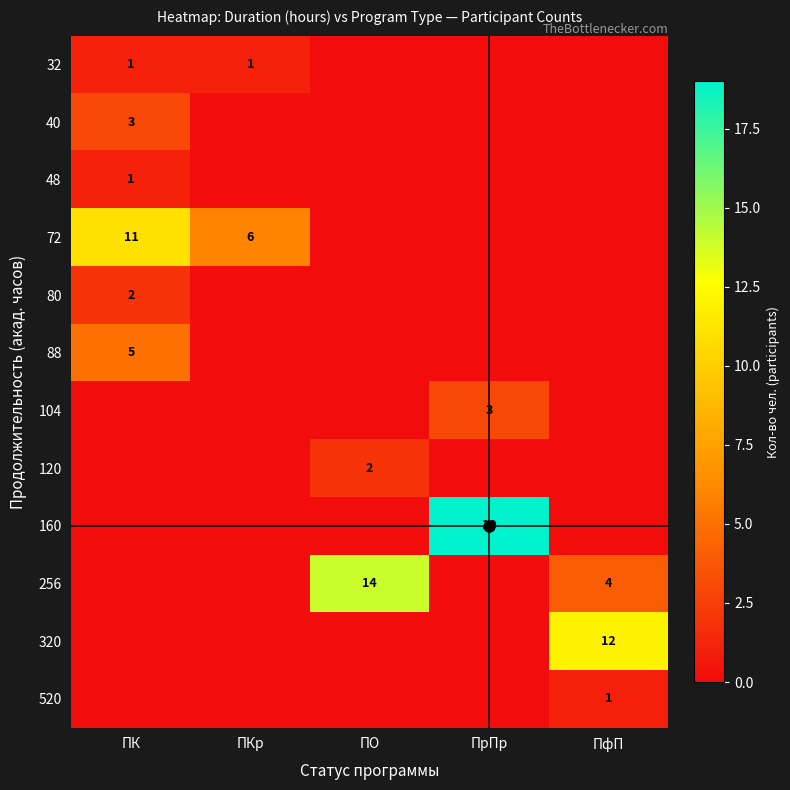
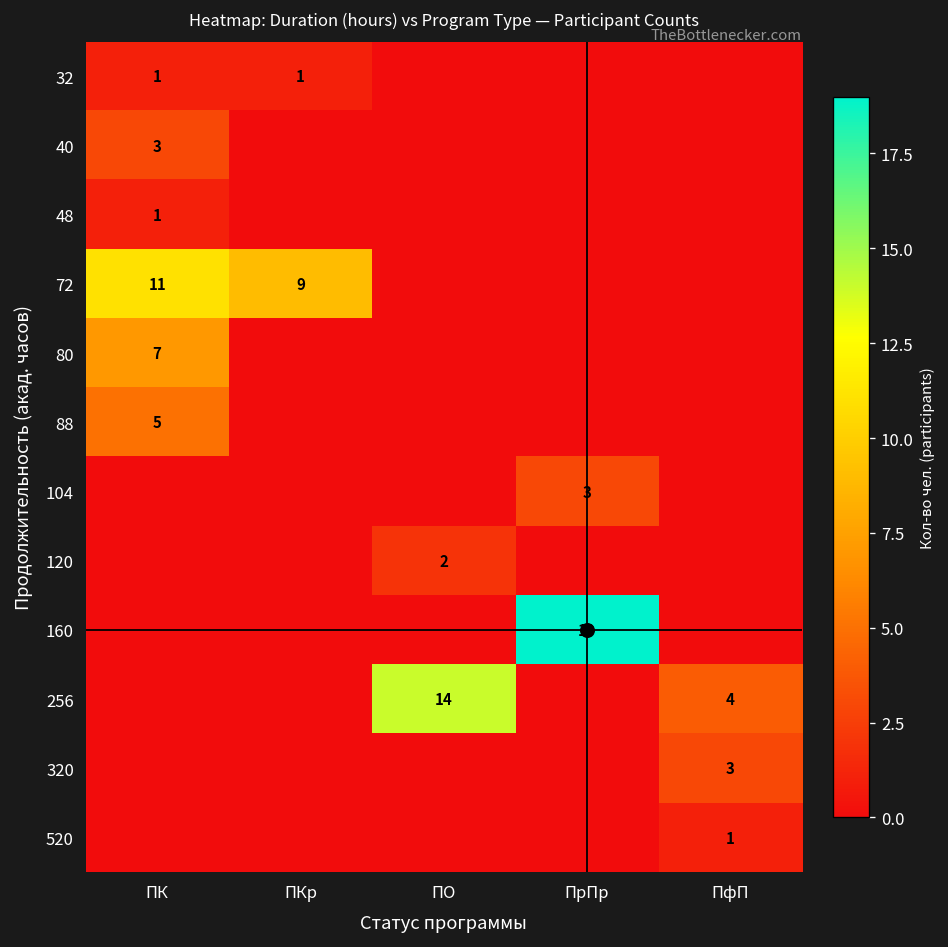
72, ПКр: 6 -> 9
80, ПК: 2 -> 7
320, ПфП: 12 -> 3
